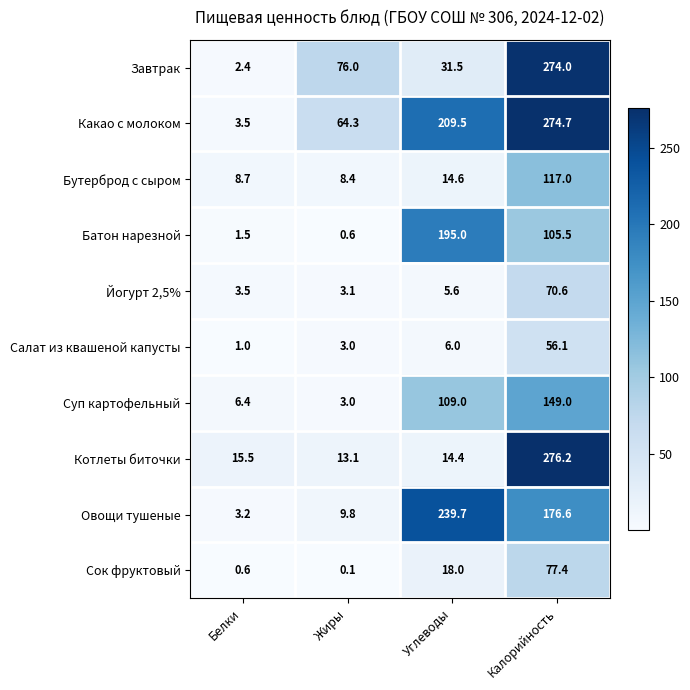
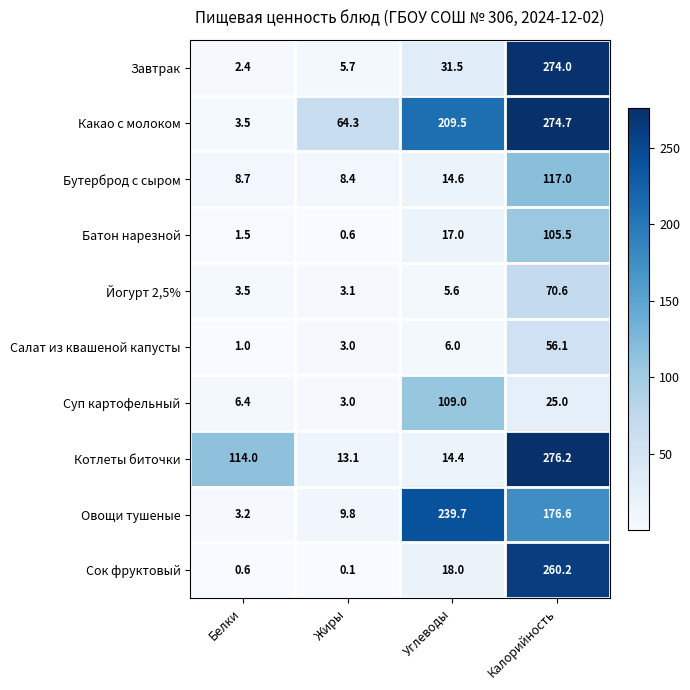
Завтрак, Жиры: 76.0 -> 5.7
Батон нарезной, Углеводы: 195.0 -> 17.0
Суп картофельный, Калорийность: 149.0 -> 25.0
Котлеты биточки, Белки: 15.5 -> 114.0
Сок фруктовый, Калорийность: 77.4 -> 260.2
